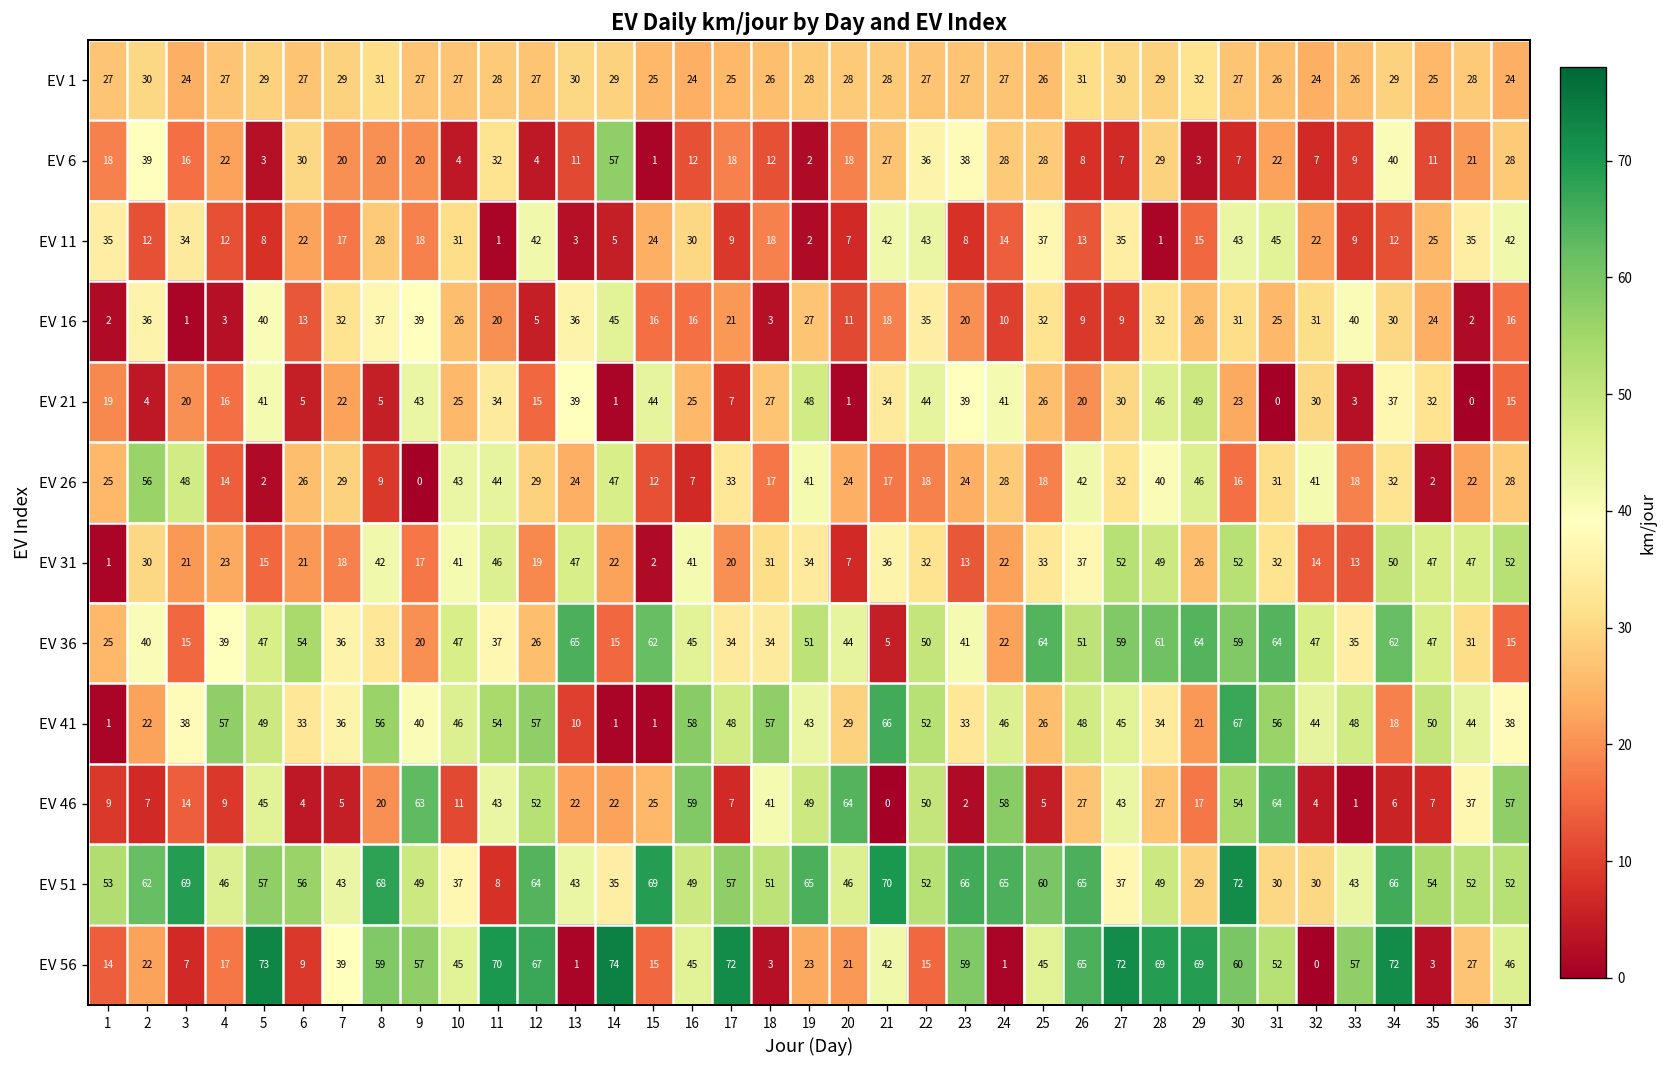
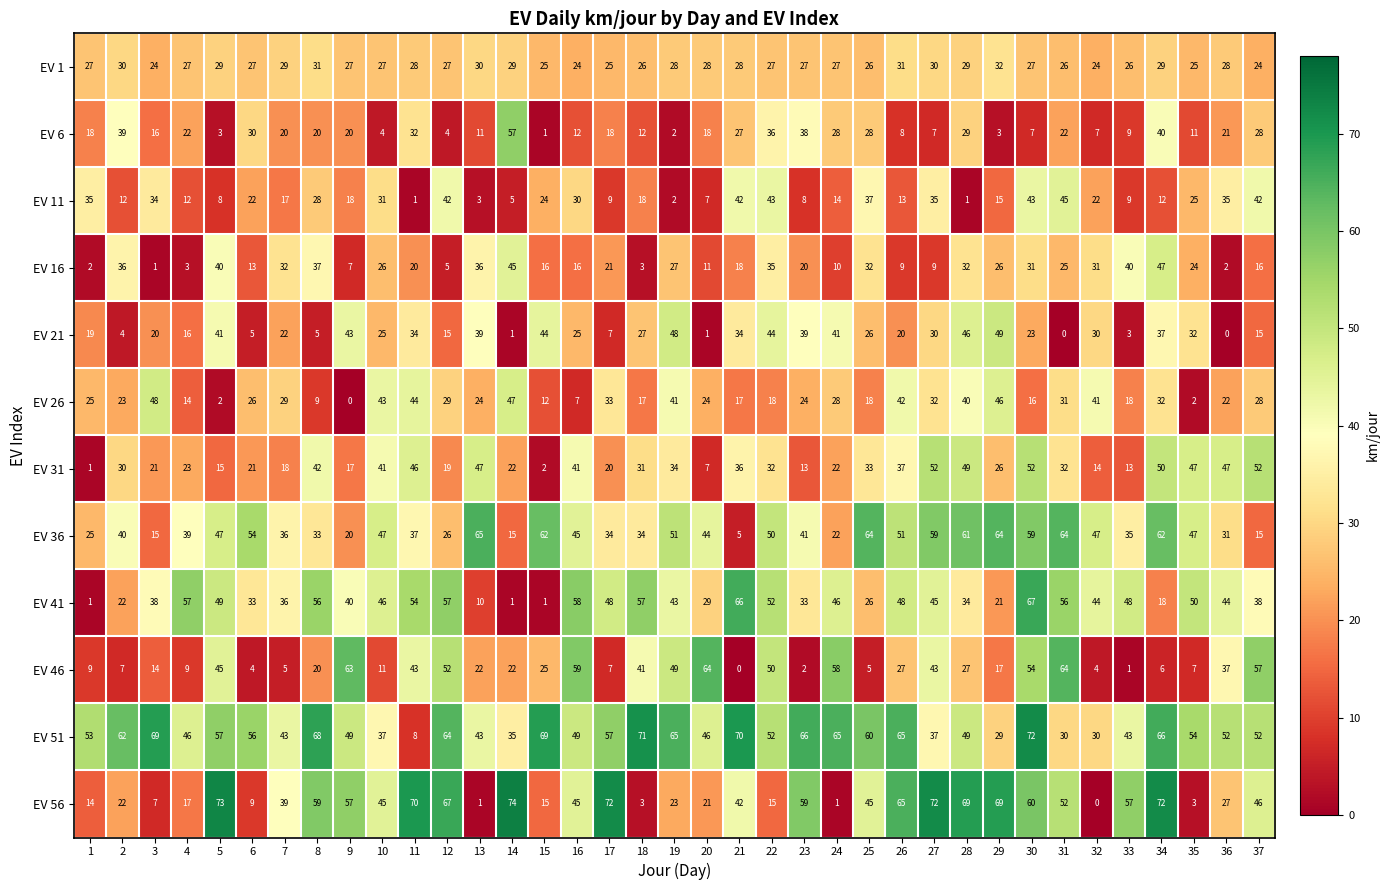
EV 16, 9: 39 -> 7
EV 16, 34: 30 -> 47
EV 26, 2: 56 -> 23
EV 51, 18: 51 -> 71
